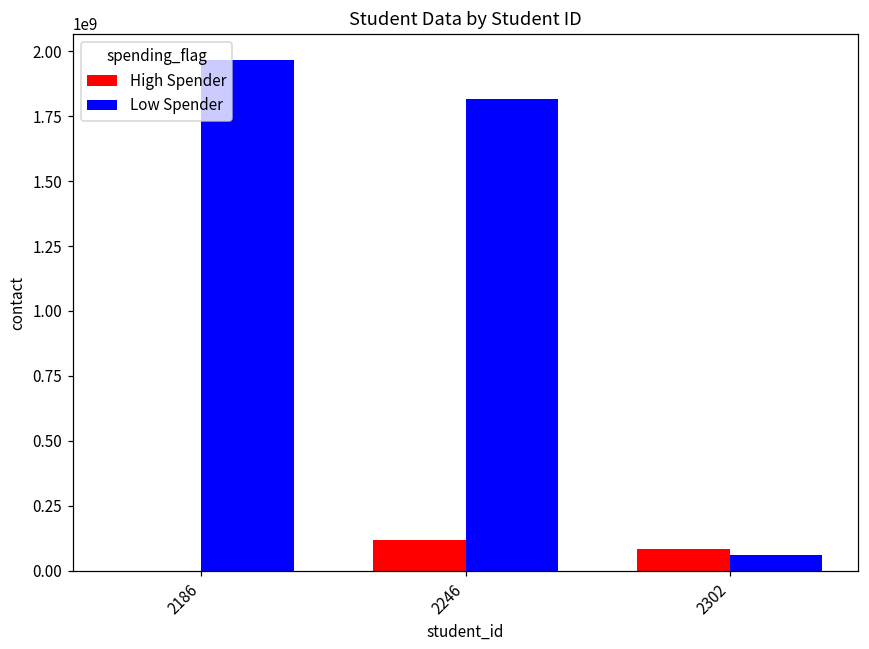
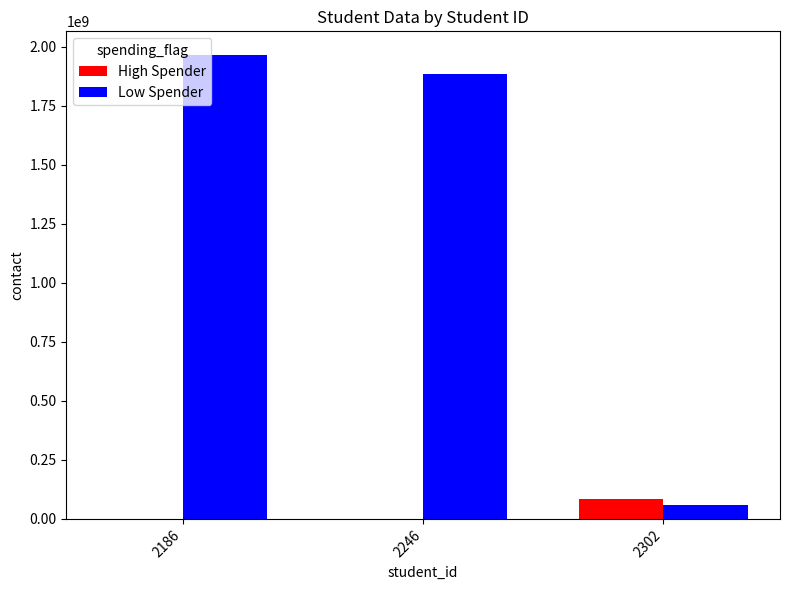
High Spender, 2246: 120000000 -> 0
Low Spender, 2246: 1820000000 -> 1880000000
